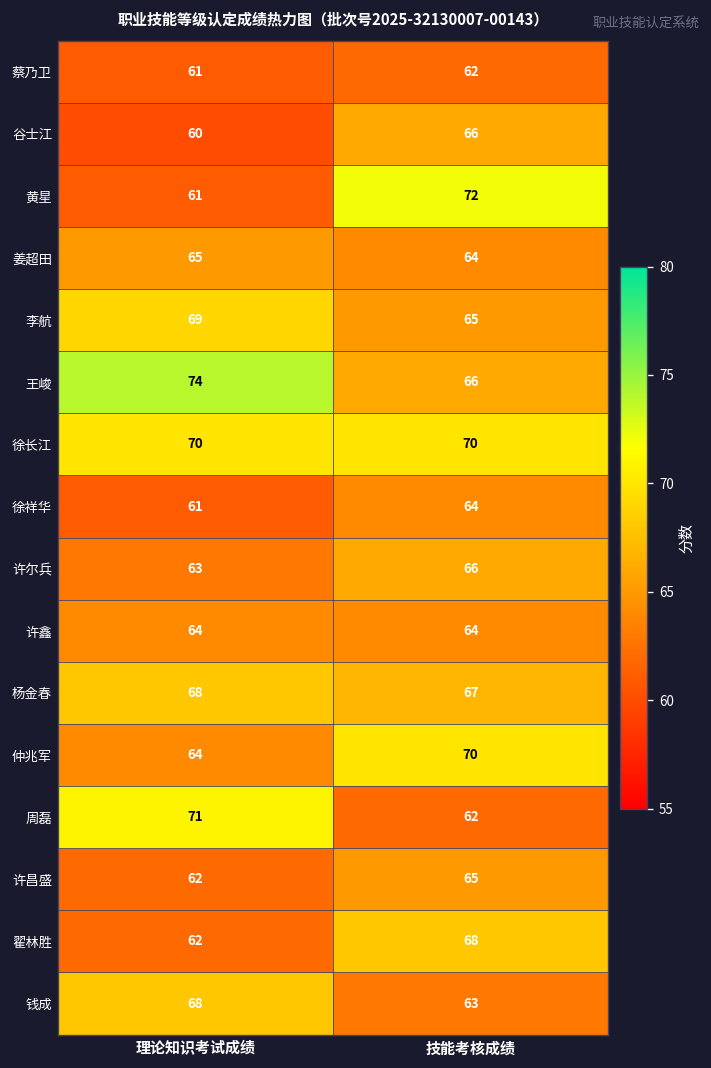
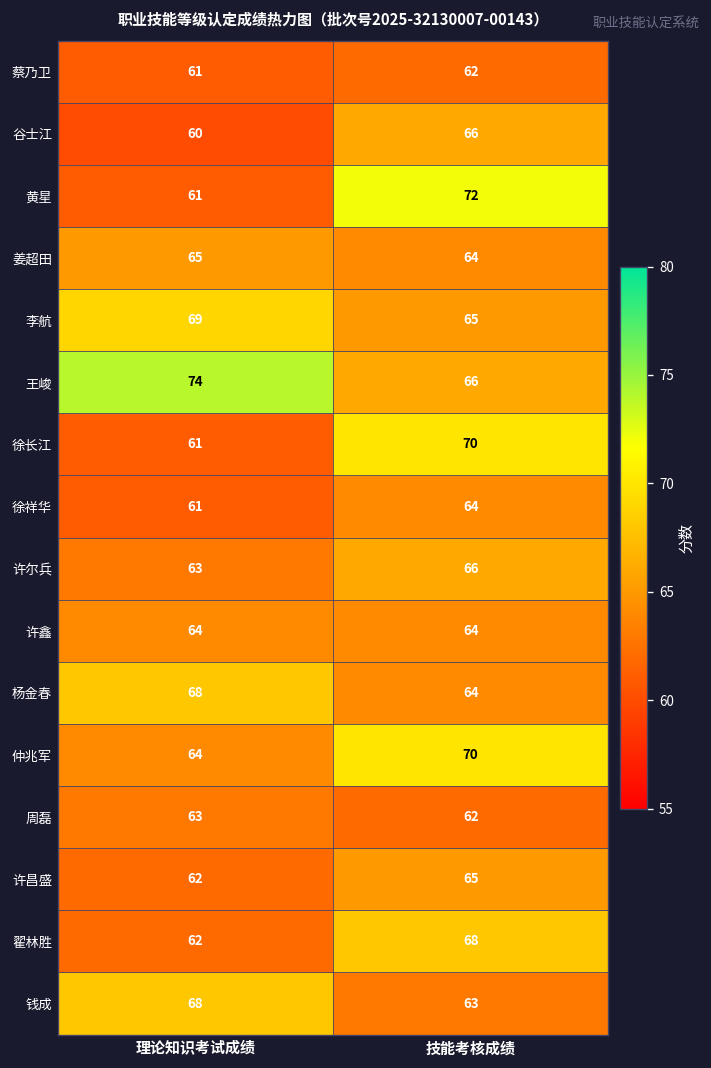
徐长江, 理论知识考试成绩: 70 -> 61
杨金春, 技能考核成绩: 67 -> 64
周磊, 理论知识考试成绩: 71 -> 63
